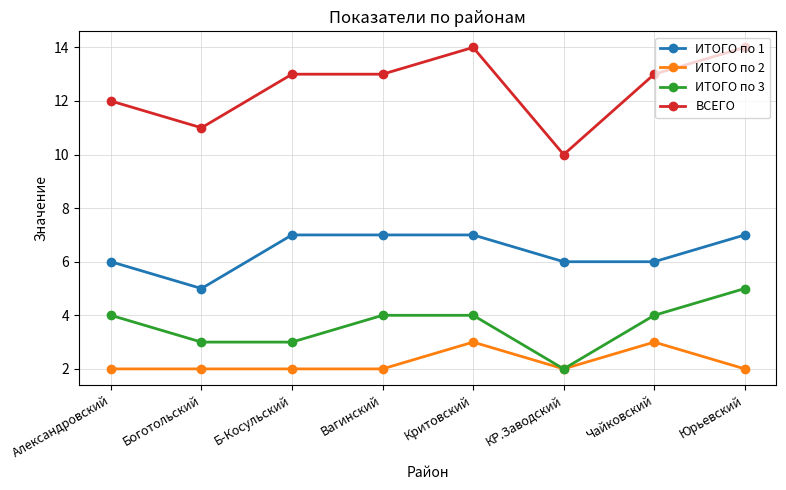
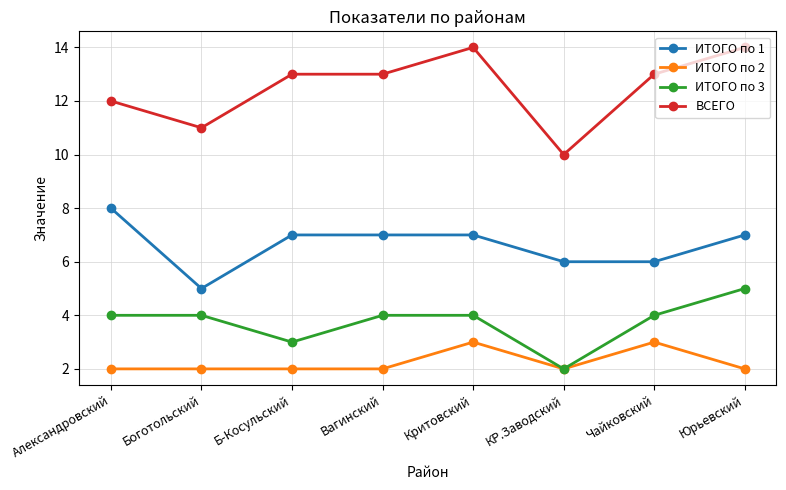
ИТОГО по 1, Александровский: 6 -> 8
ИТОГО по 3, Боготольский: 3 -> 4
